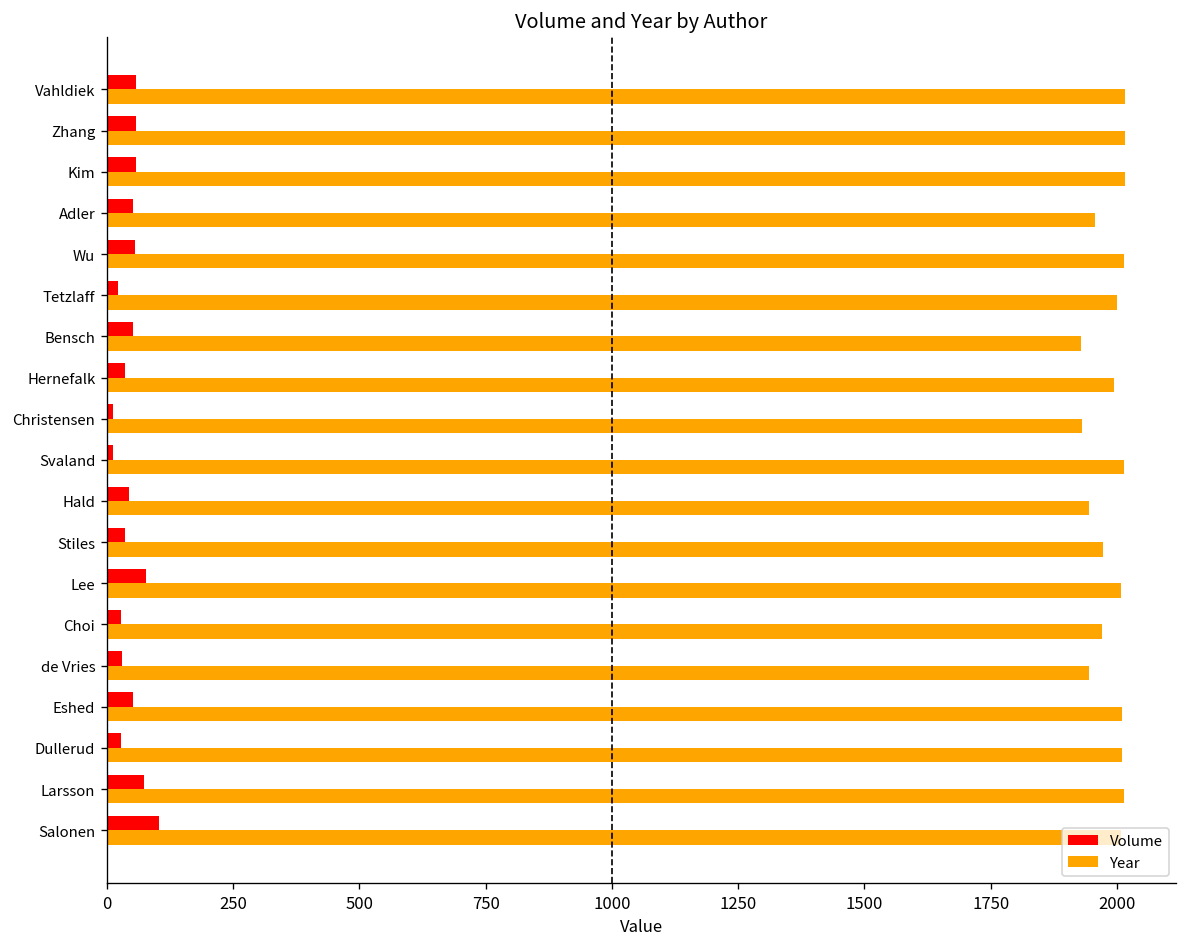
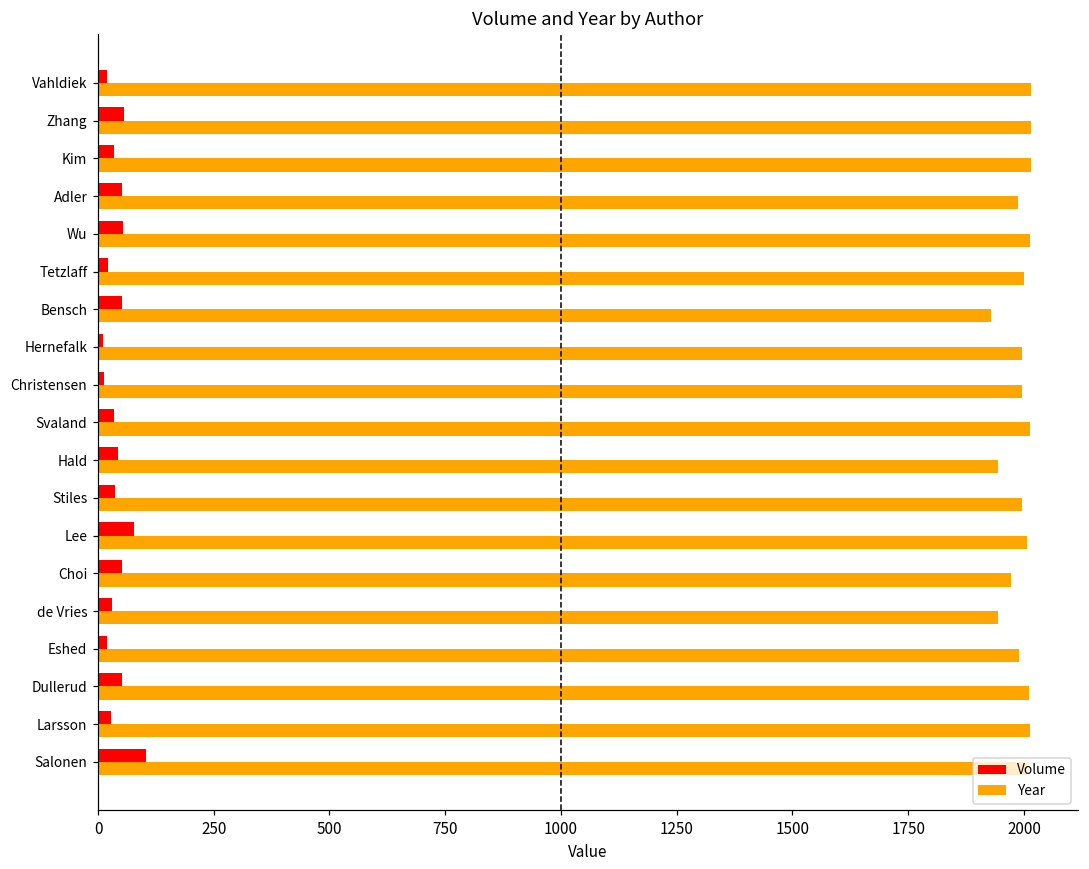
Volume, Vahldiek: 60 -> 20
Volume, Kim: 60 -> 40
Year, Adler: 1960 -> 1990
Volume, Hernefalk: 40 -> 10
Year, Christensen: 1930 -> 2000
Volume, Svaland: 10 -> 40
Year, Stiles: 1970 -> 2000
Volume, Choi: 30 -> 50
Volume, Eshed: 50 -> 20
Year, Eshed: 2010 -> 1990
Volume, Dullerud: 30 -> 50
Volume, Larsson: 70 -> 30
